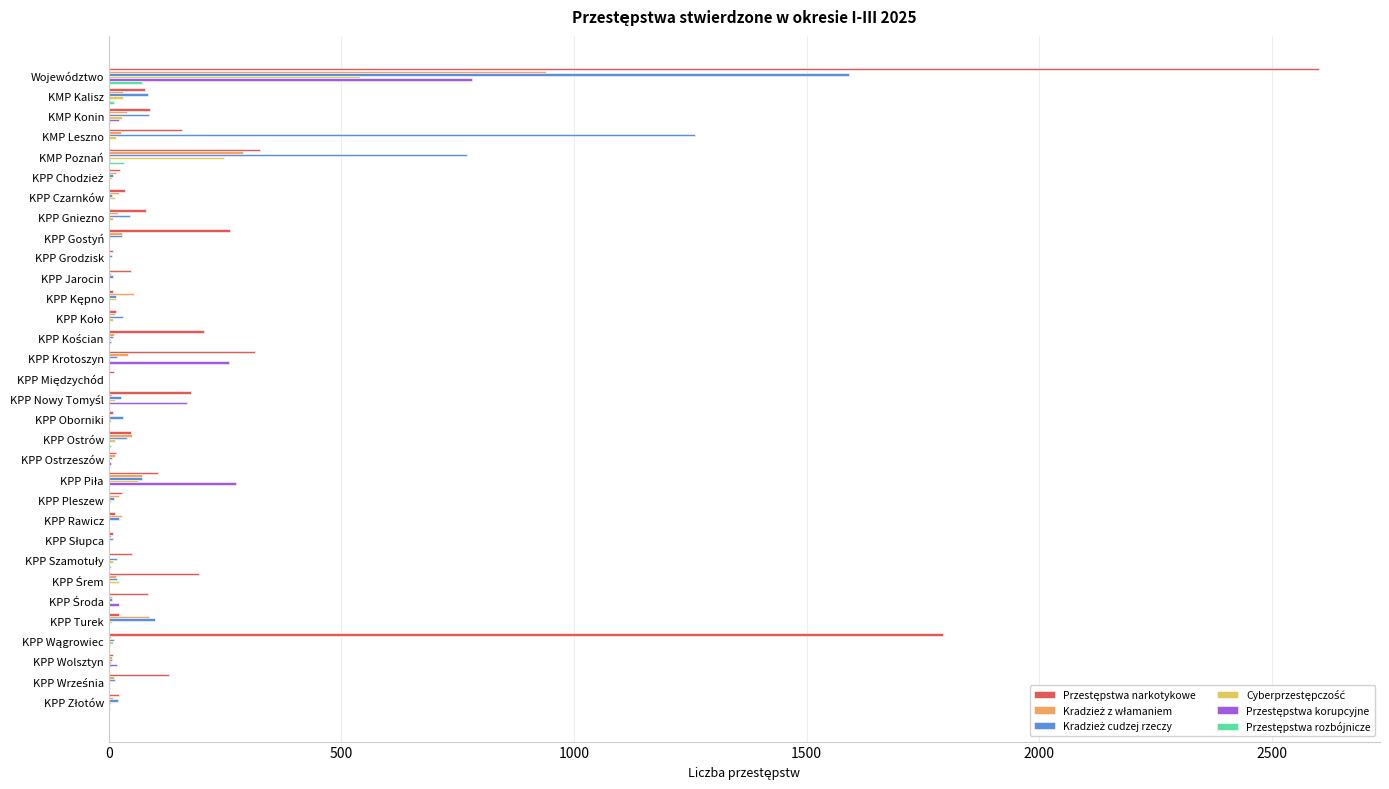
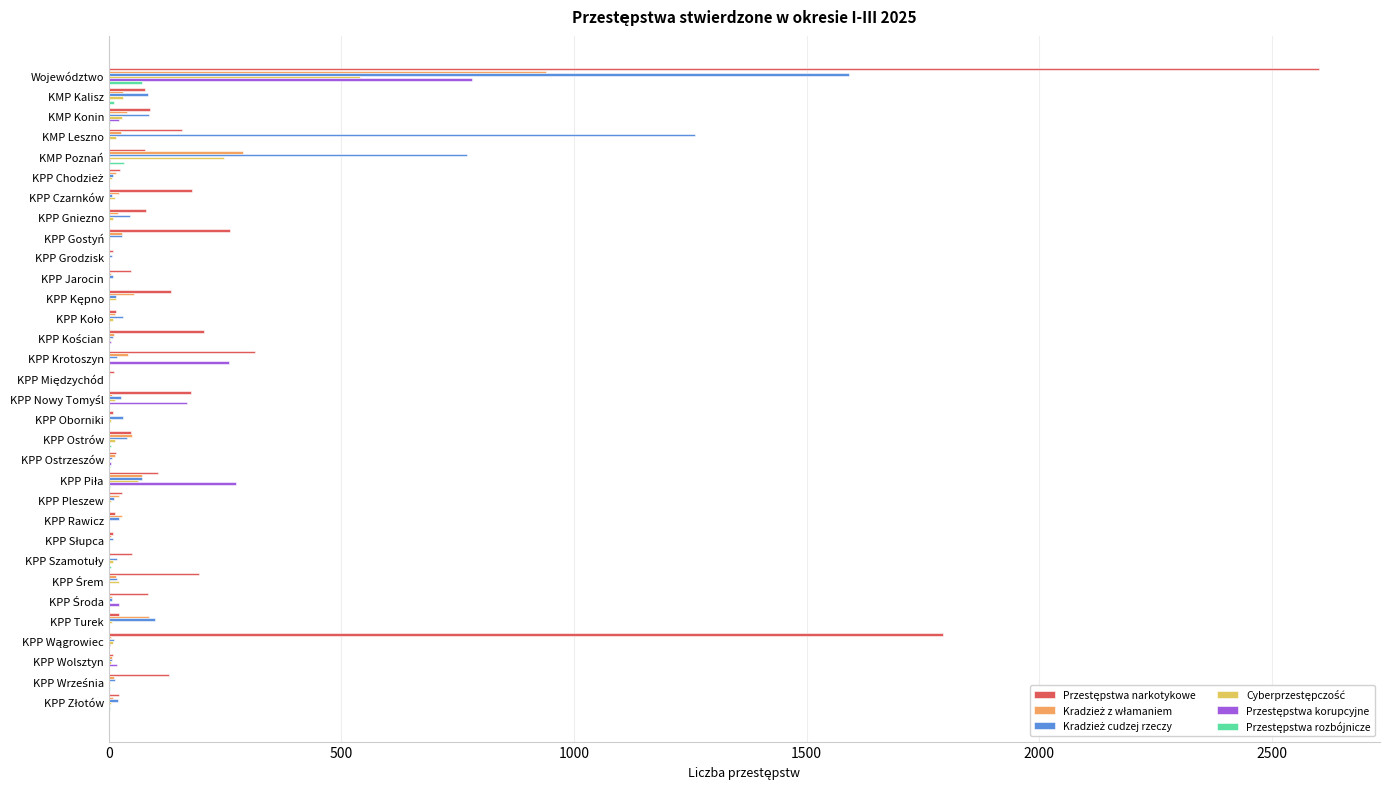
Przestępstwa narkotykowe, KMP Poznań: 330 -> 80
Przestępstwa narkotykowe, KPP Czarnków: 30 -> 180
Przestępstwa narkotykowe, KPP Kępno: 10 -> 130
